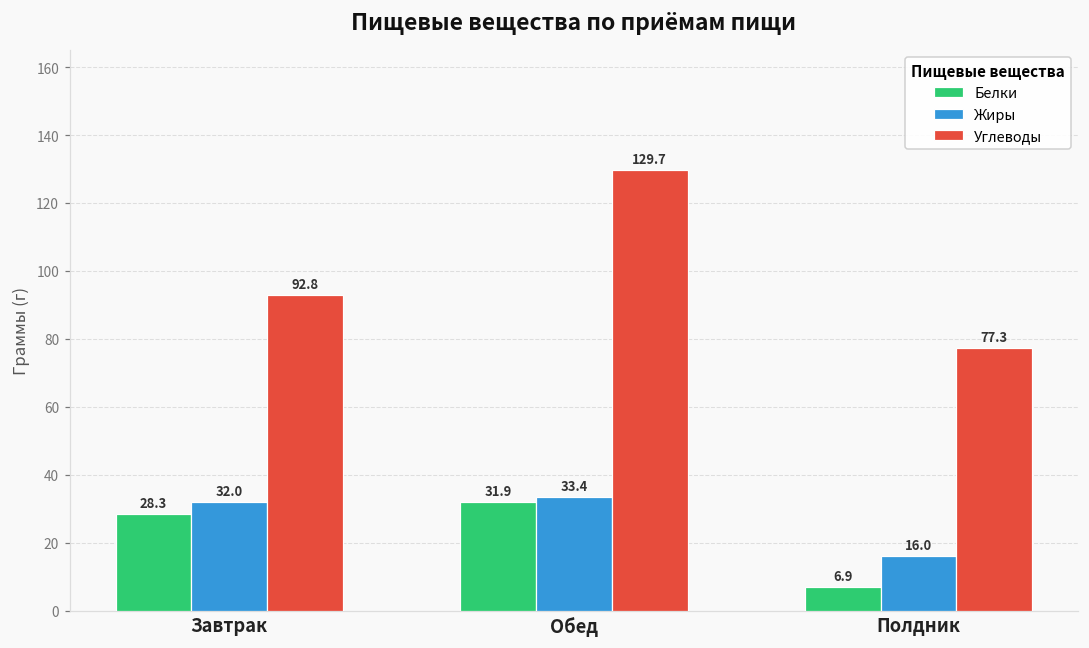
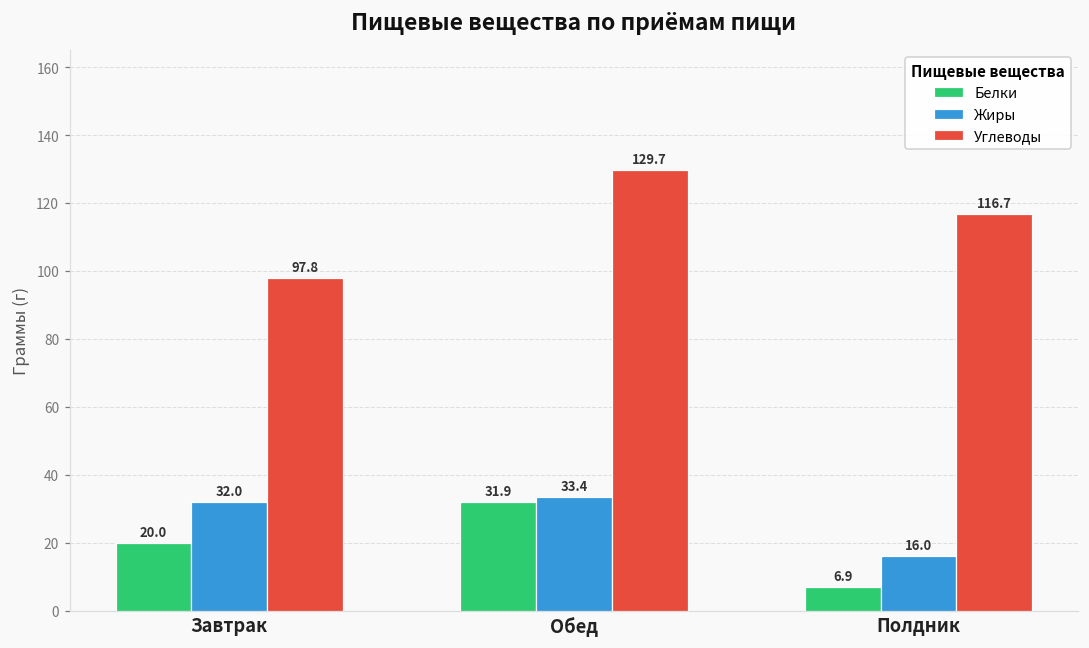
Белки, Завтрак: 28.3 -> 20.0
Углеводы, Завтрак: 92.8 -> 97.8
Углеводы, Полдник: 77.3 -> 116.7
